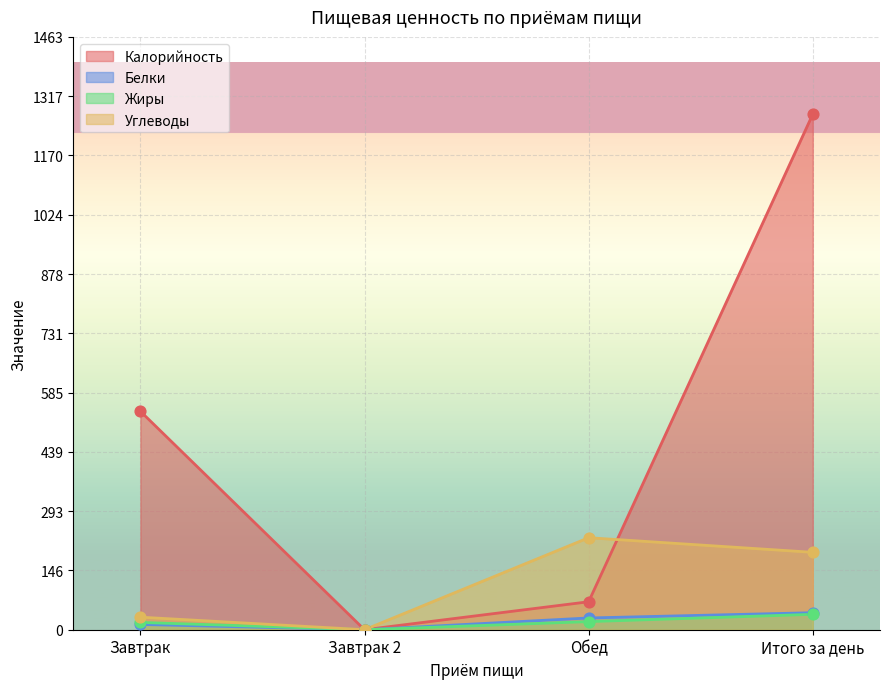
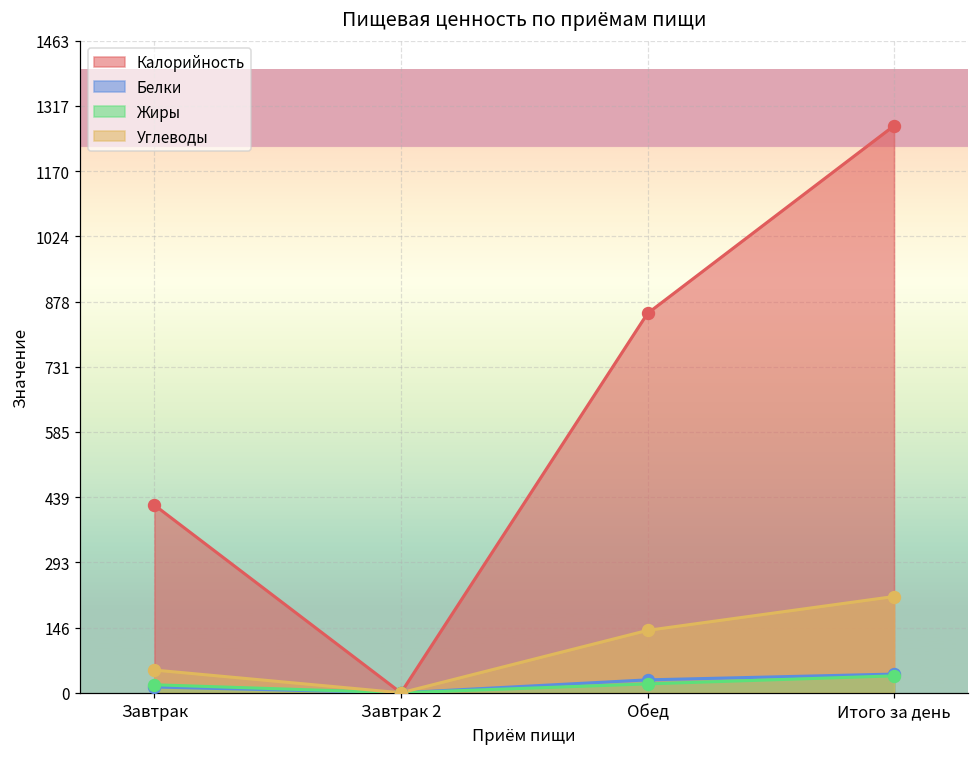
Калорийность, Завтрак: 540 -> 420
Углеводы, Завтрак: 30 -> 50
Калорийность, Обед: 70 -> 850
Углеводы, Обед: 230 -> 140
Углеводы, Итого за день: 190 -> 220
